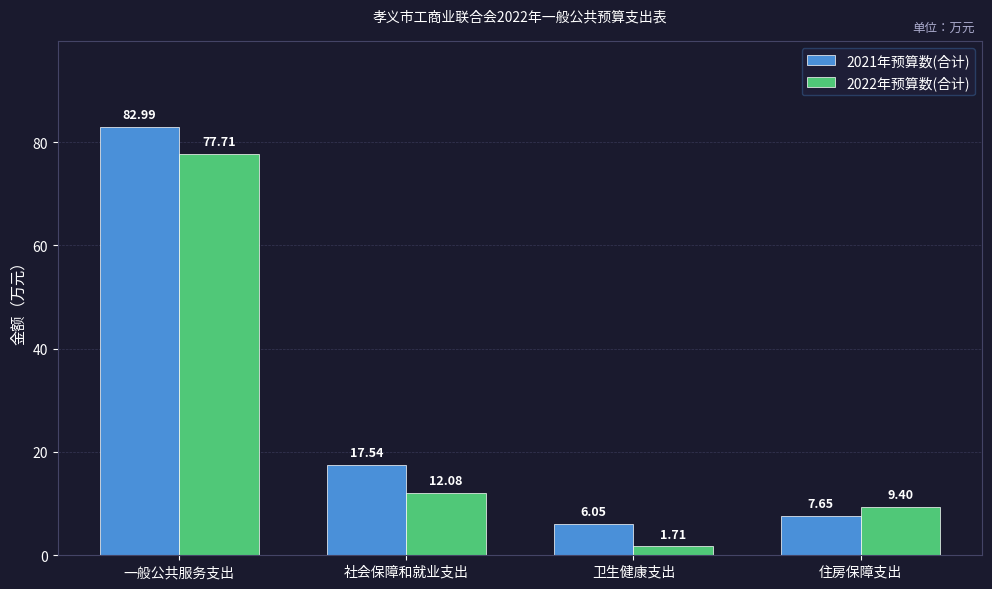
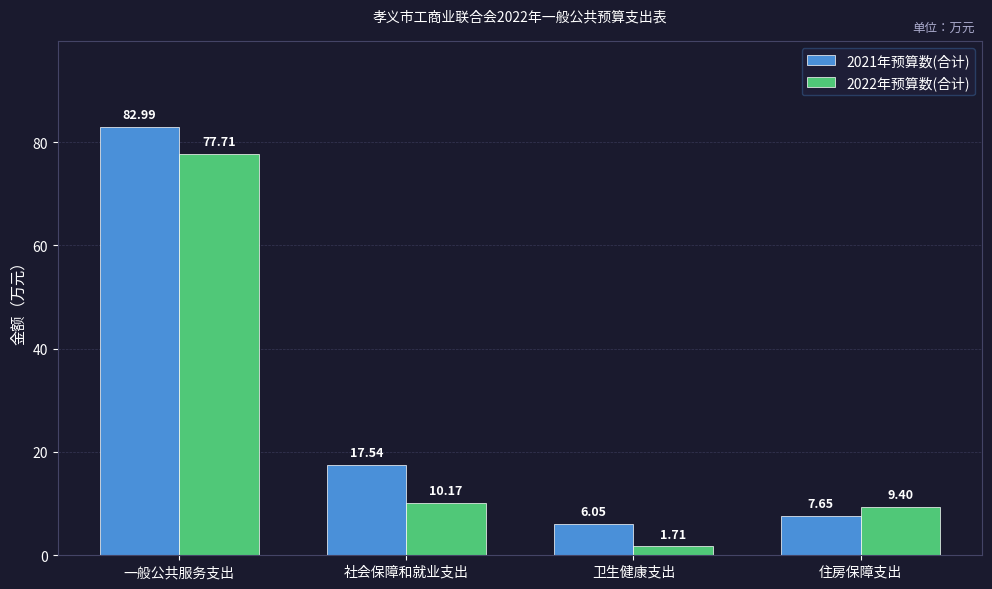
2022年预算数(合计), 社会保障和就业支出: 12.08 -> 10.17
